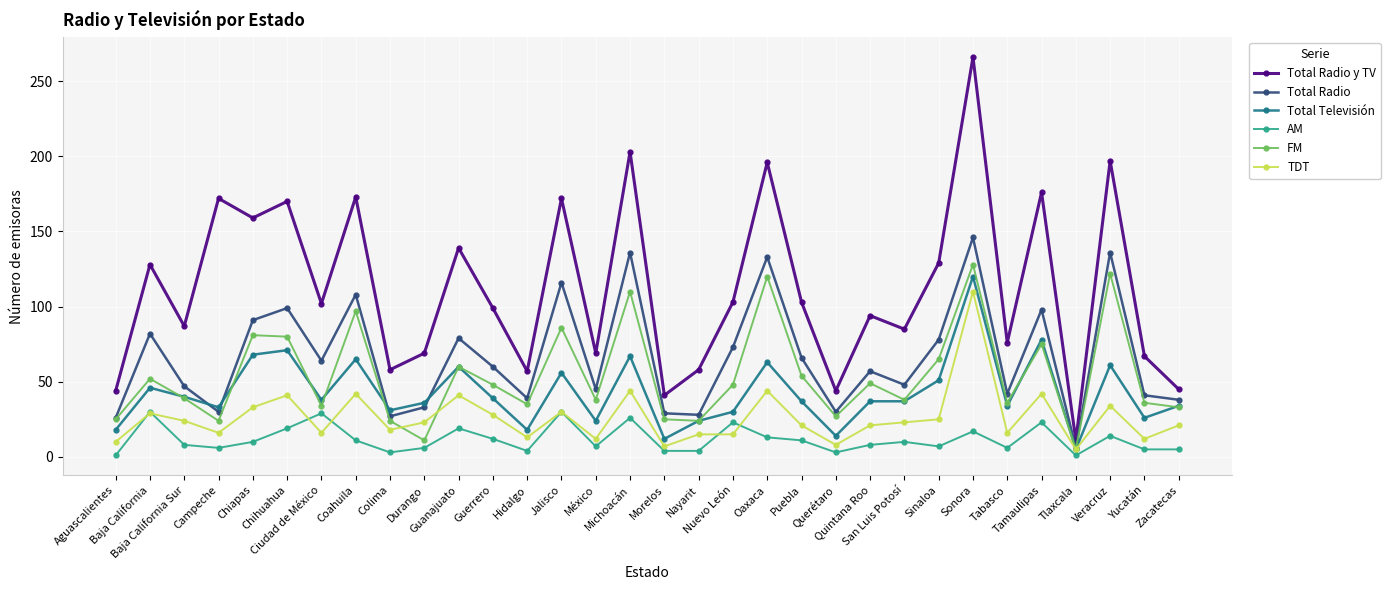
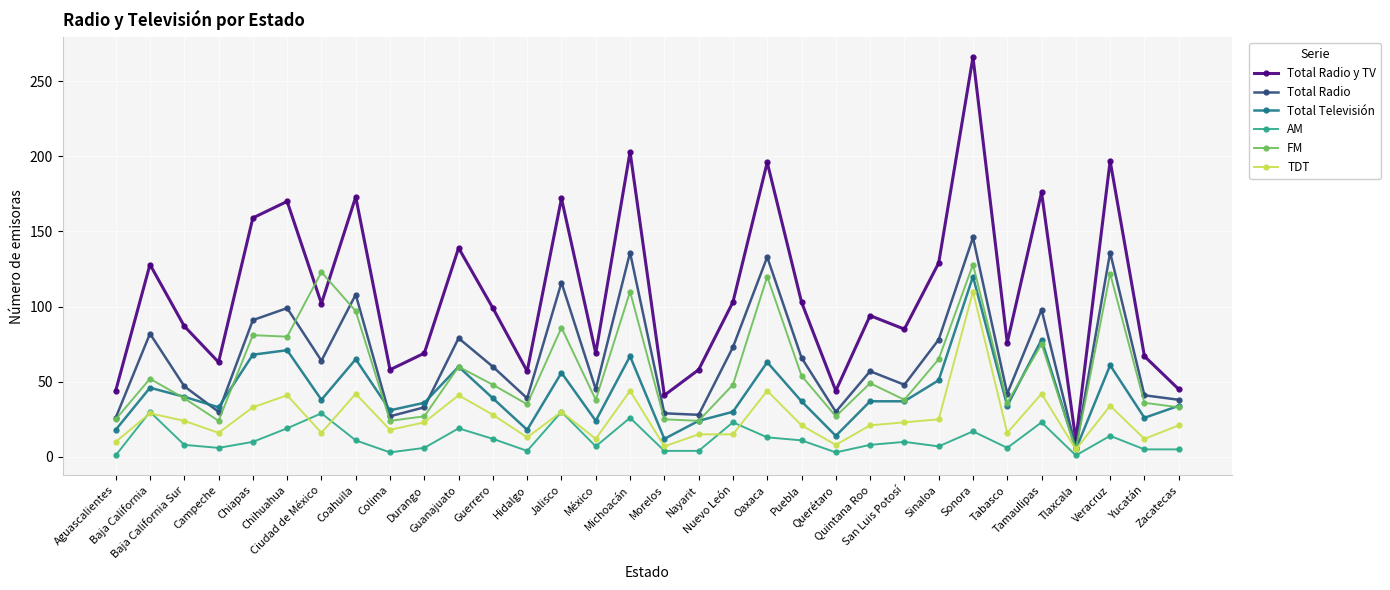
Total Radio y TV, Campeche: 172 -> 63
FM, Ciudad de México: 34 -> 123
FM, Durango: 11 -> 27
